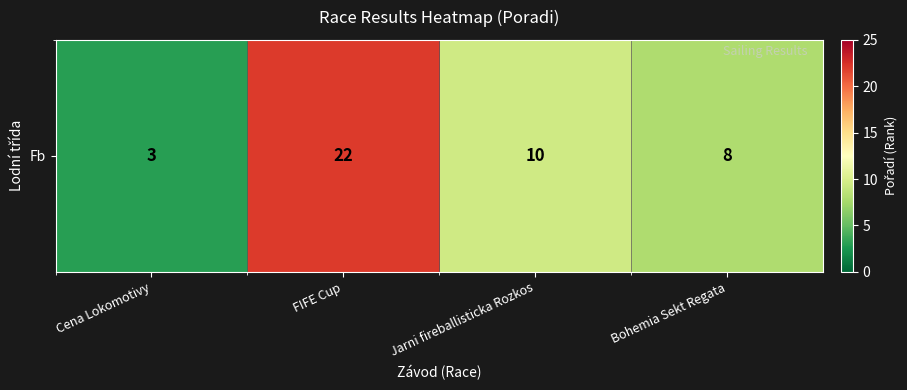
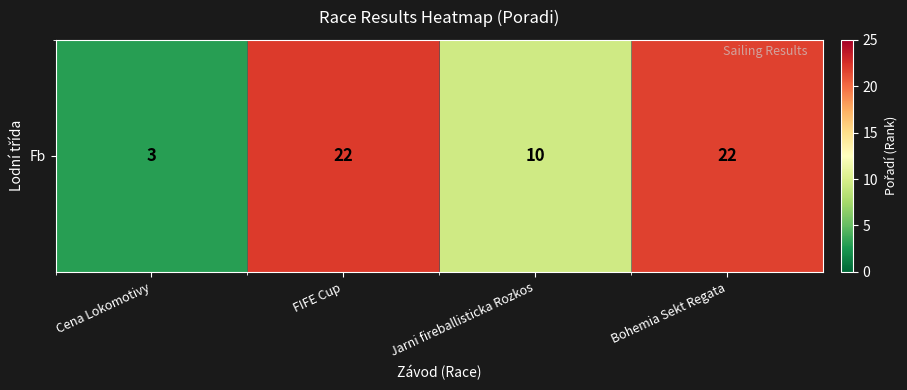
Fb, Bohemia Sekt Regata: 8 -> 22
